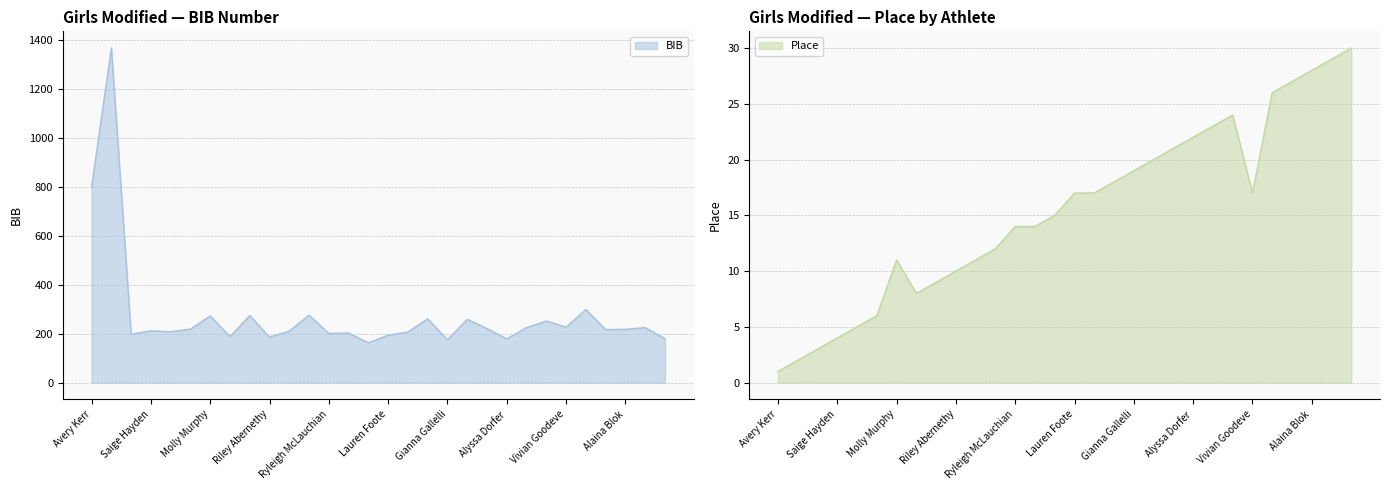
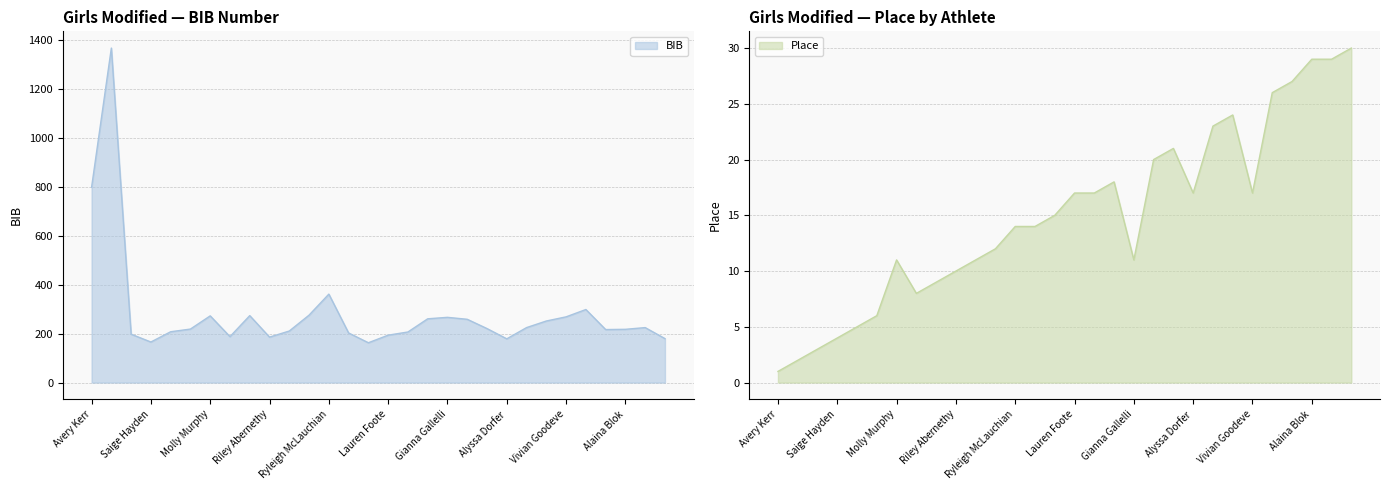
Girls Modified — BIB Number, Saige Hayden: 210 -> 170
Girls Modified — BIB Number, Ryleigh McLauchian: 200 -> 360
Girls Modified — BIB Number, Gianna Gallelli: 180 -> 270
Girls Modified — BIB Number, Vivian Goodeve: 230 -> 270
Girls Modified — Place by Athlete, Gianna Gallelli: 19 -> 11
Girls Modified — Place by Athlete, Alyssa Dorfer: 22 -> 17
Girls Modified — Place by Athlete, Alaina Blok: 28 -> 29
